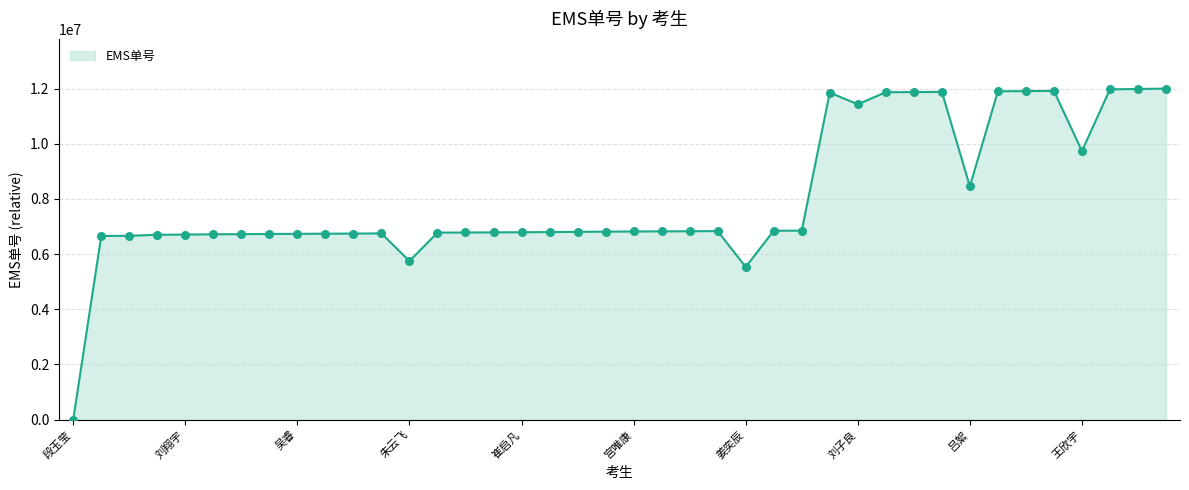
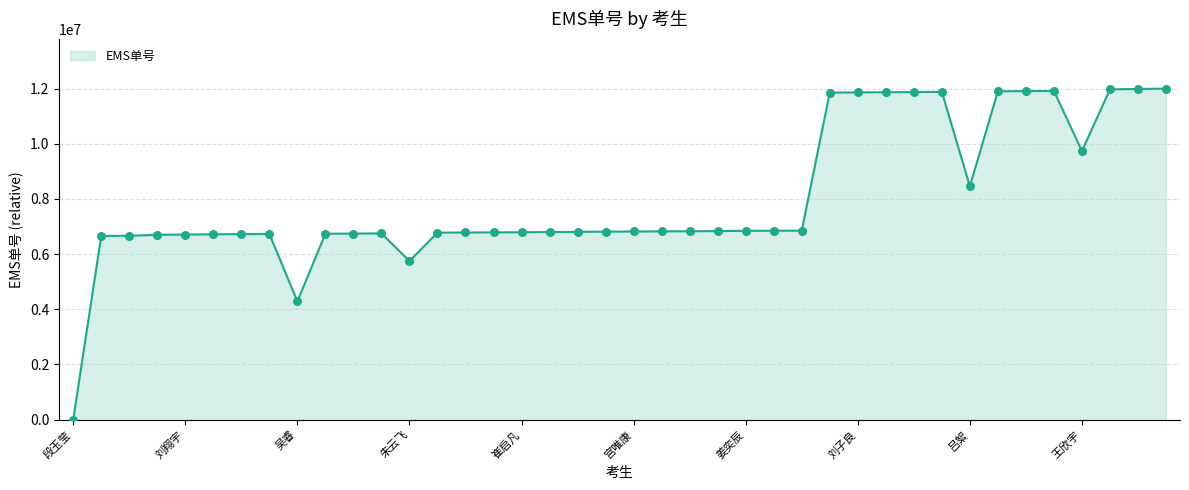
吴睿: 6700000 -> 4300000
姜奕辰: 5500000 -> 6800000
刘子良: 11400000 -> 11900000
